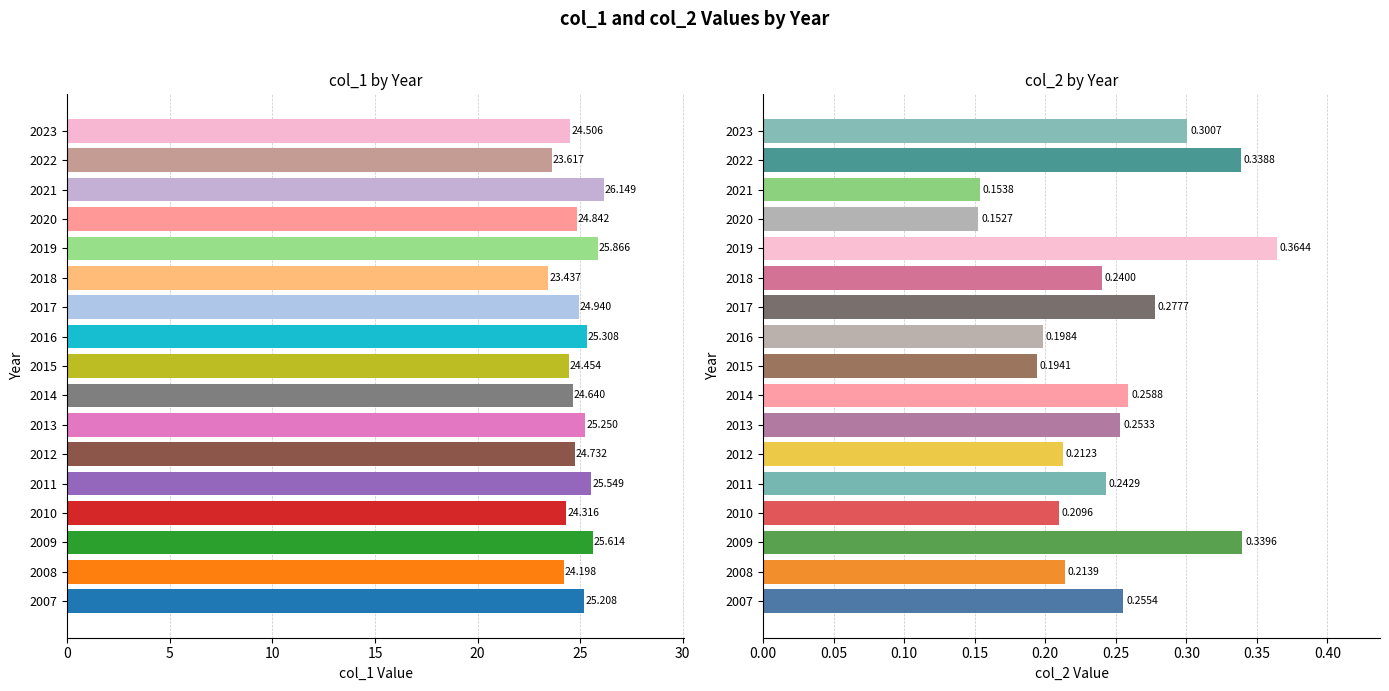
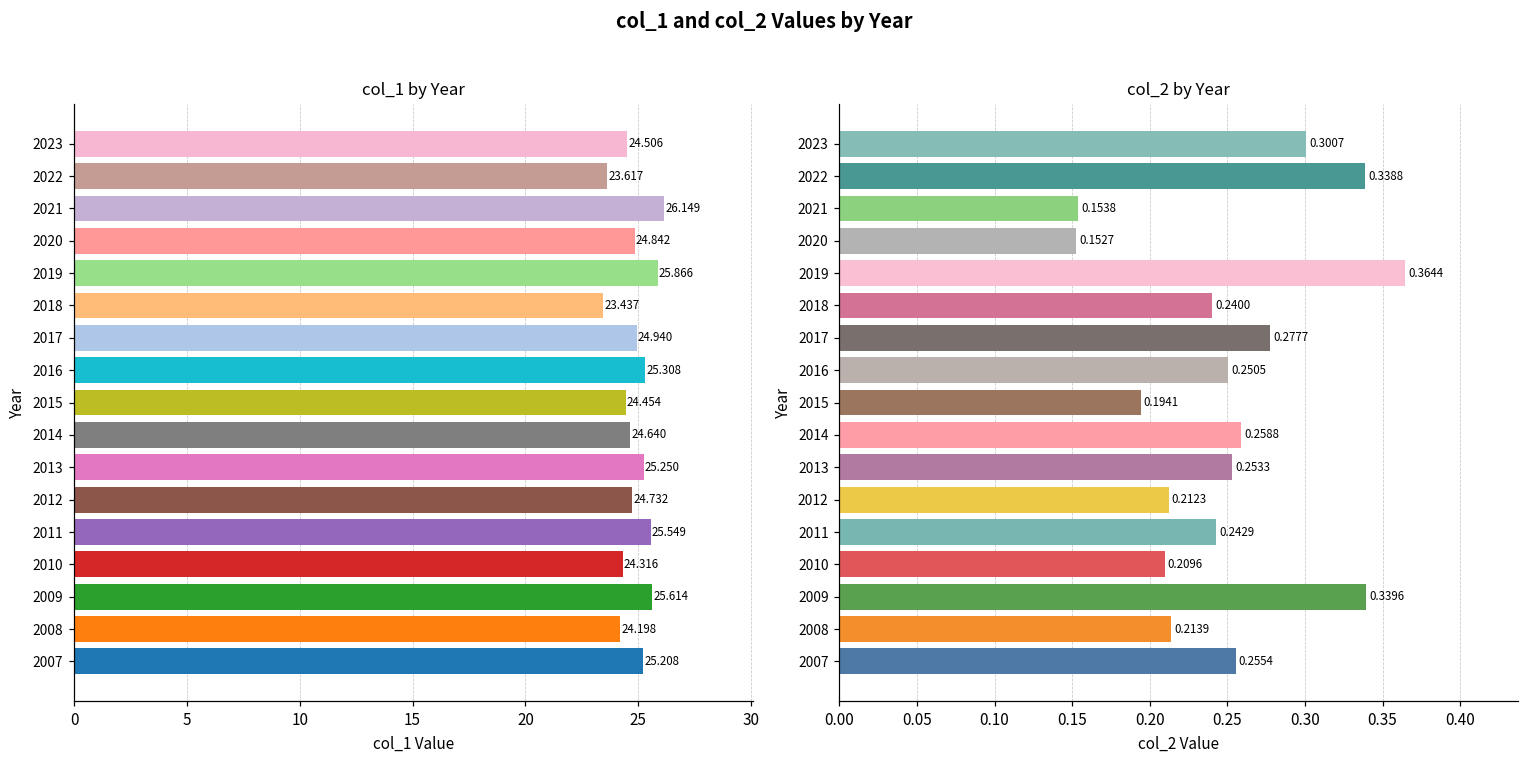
col_2 by Year, 2016: 0.1984 -> 0.2505
